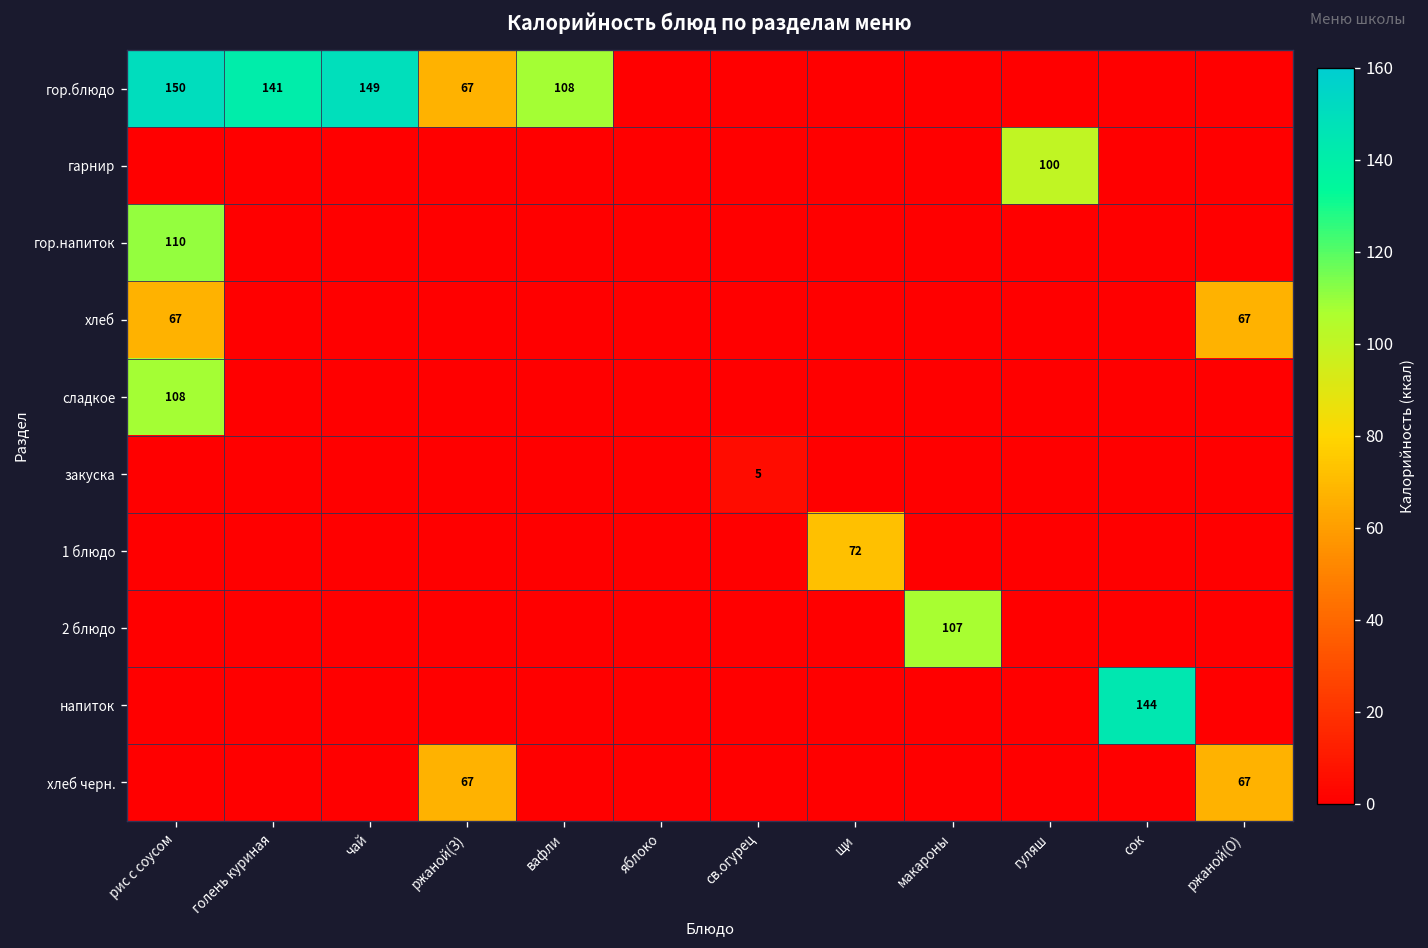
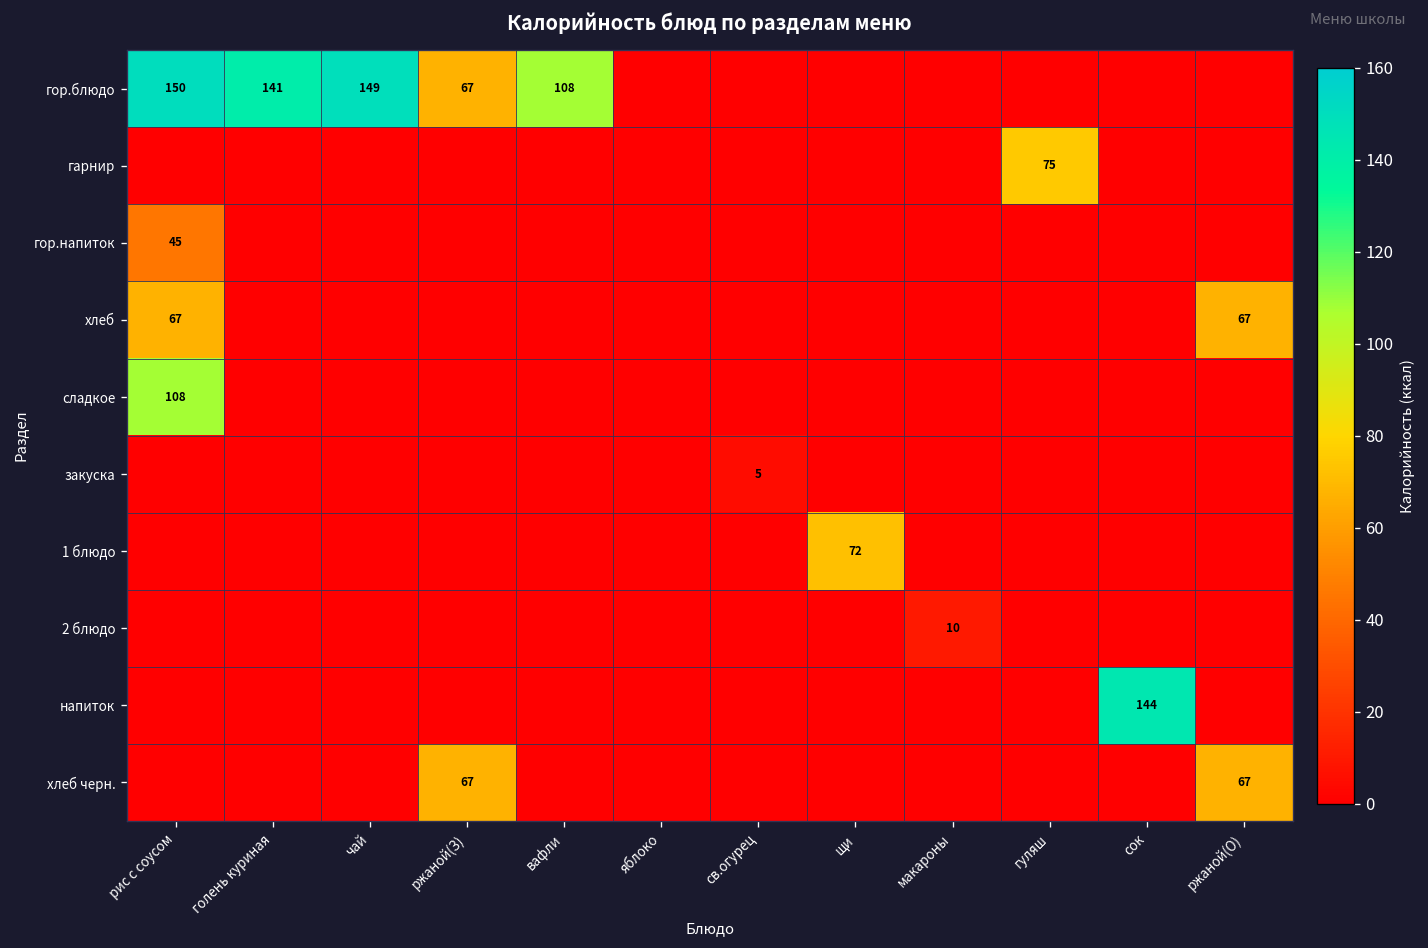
гарнир, гуляш: 100 -> 75
гор.напиток, рис с соусом: 110 -> 45
2 блюдо, макароны: 107 -> 10
